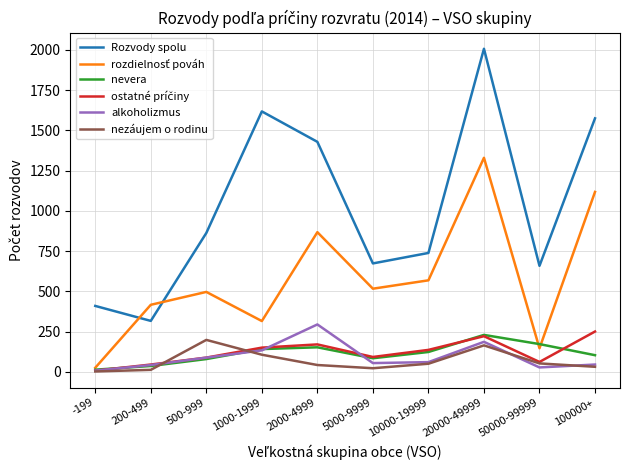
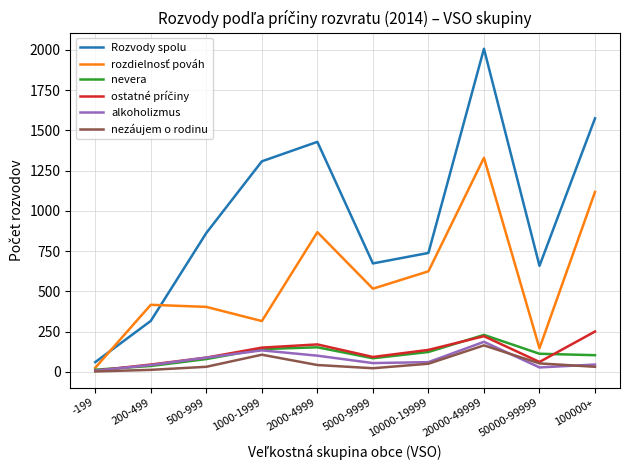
Rozvody spolu, -199: 410 -> 60
rozdielnosť pováh, 500-999: 500 -> 400
nezáujem o rodinu, 500-999: 200 -> 30
Rozvody spolu, 1000-1999: 1620 -> 1310
alkoholizmus, 2000-4999: 290 -> 100
rozdielnosť pováh, 10000-19999: 570 -> 620
nevera, 50000-99999: 170 -> 110
